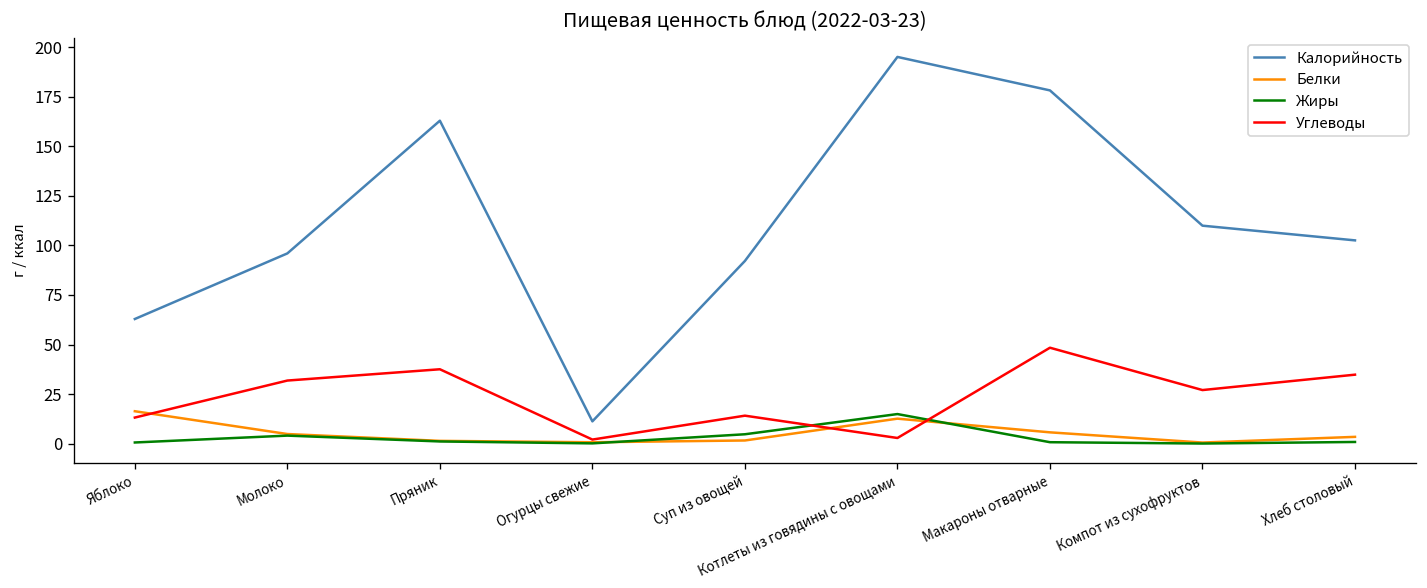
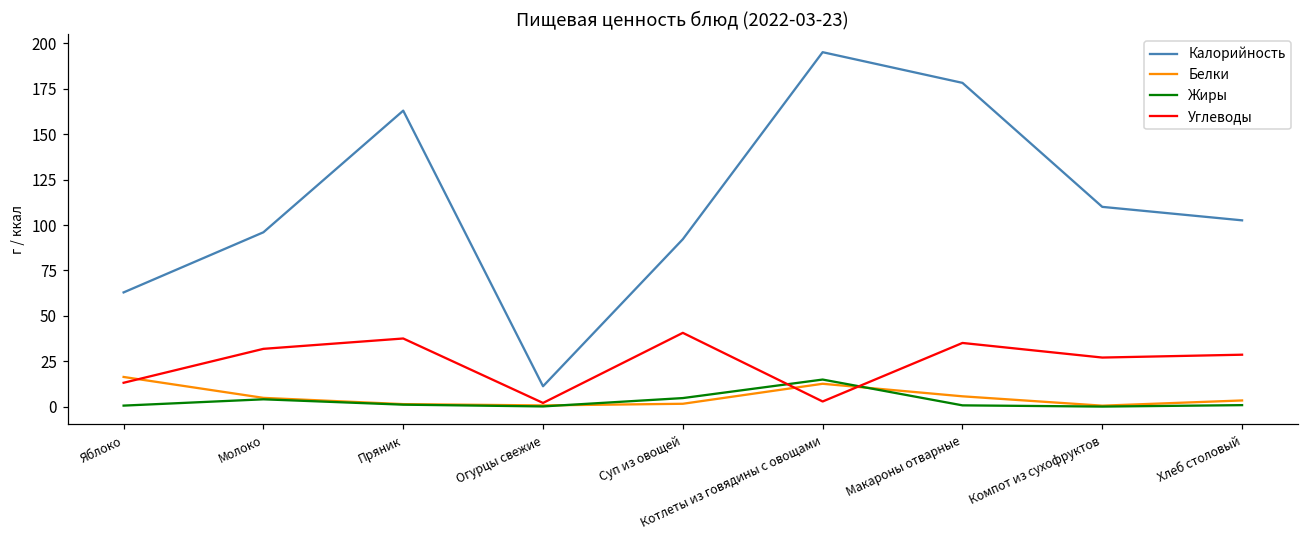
Углеводы, Суп из овощей: 14 -> 41
Углеводы, Макароны отварные: 48 -> 35
Углеводы, Хлеб столовый: 35 -> 29
